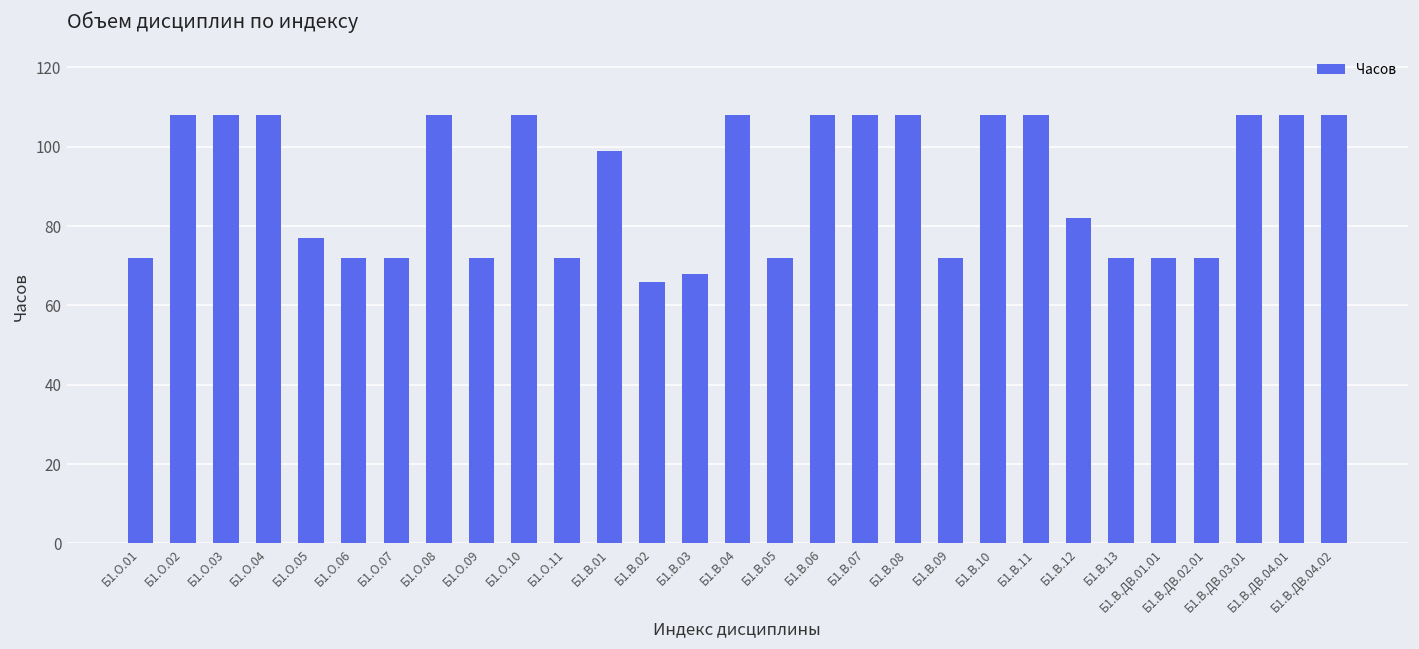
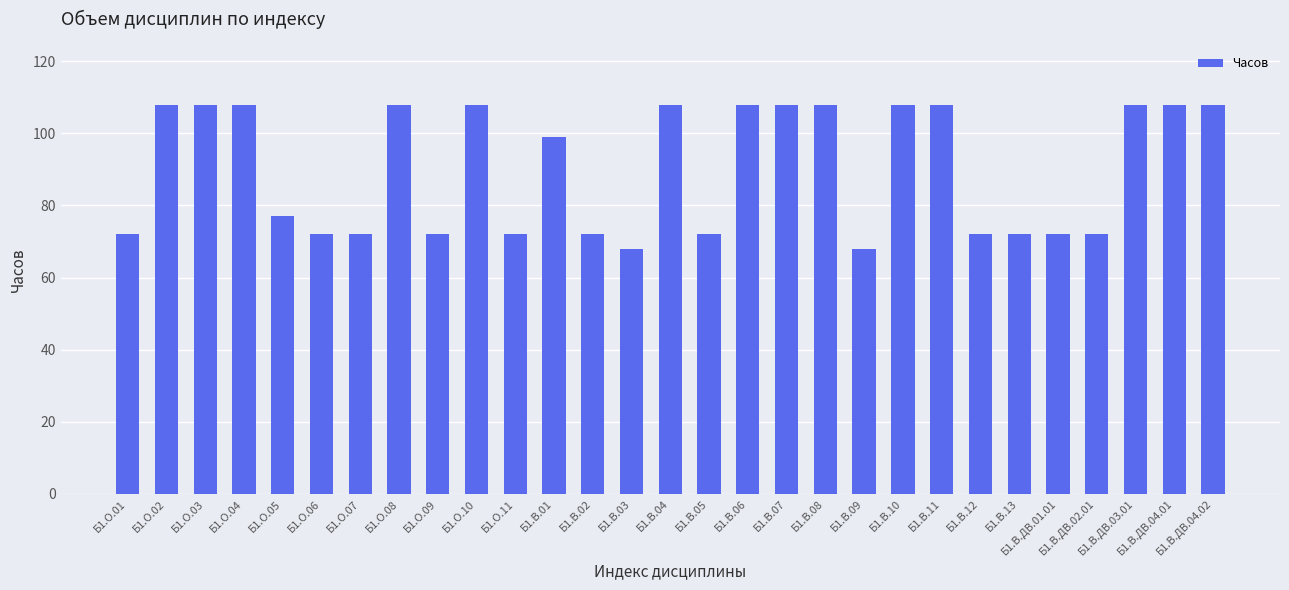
Б1.В.02: 66 -> 72
Б1.В.09: 72 -> 68
Б1.В.12: 82 -> 72
